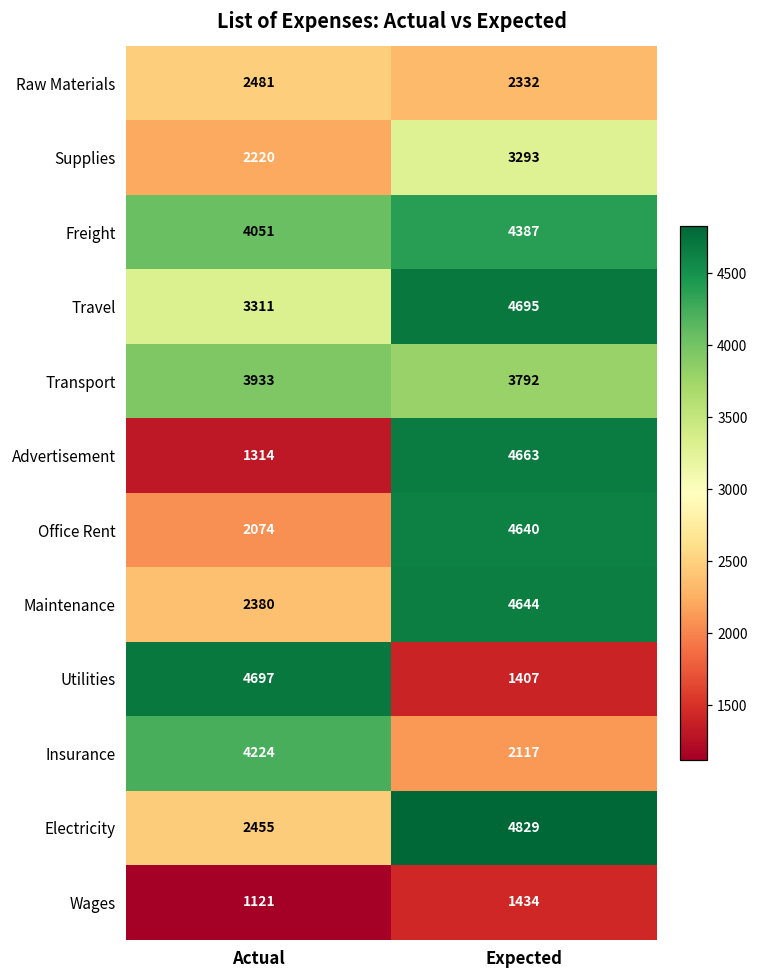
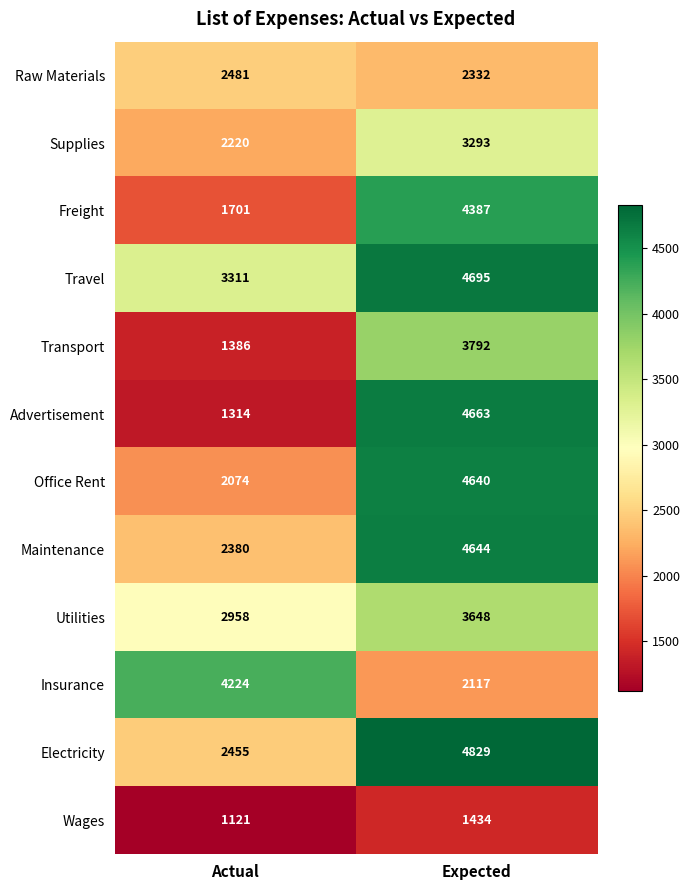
Freight, Actual: 4051 -> 1701
Transport, Actual: 3933 -> 1386
Utilities, Actual: 4697 -> 2958
Utilities, Expected: 1407 -> 3648
